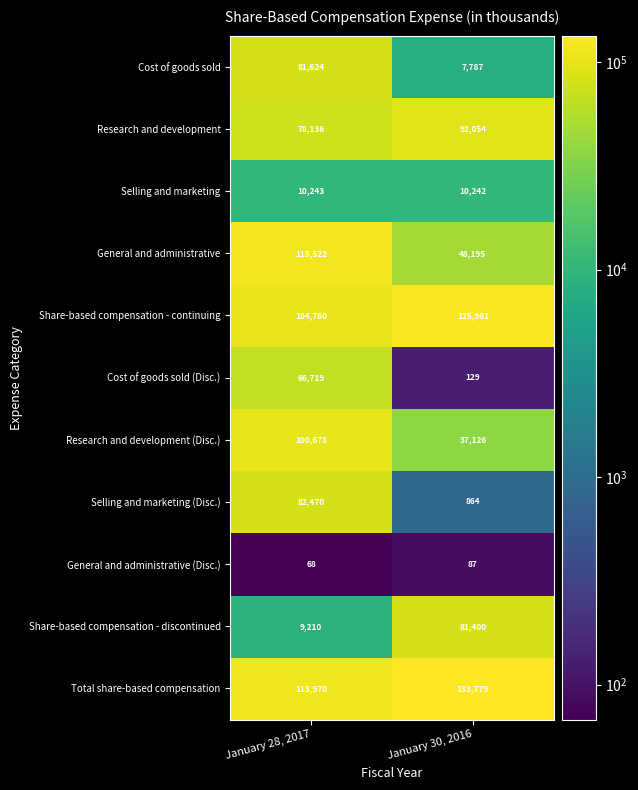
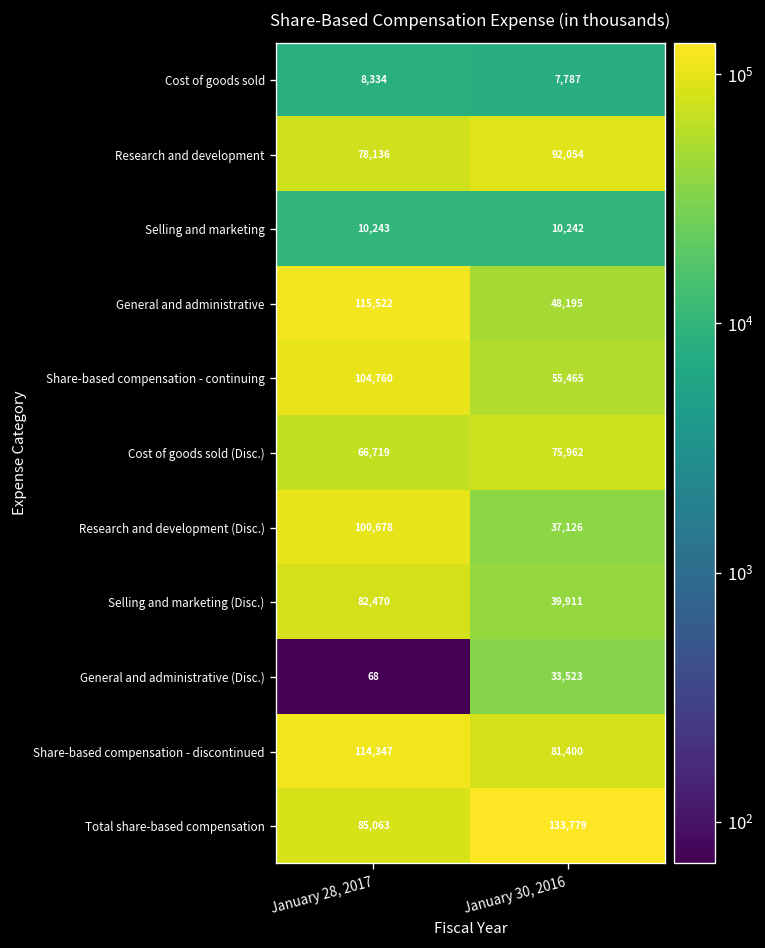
Cost of goods sold, January 28, 2017: 81,624 -> 8,334
Share-based compensation - continuing, January 30, 2016: 125,961 -> 55,465
Cost of goods sold (Disc.), January 30, 2016: 129 -> 75,962
Selling and marketing (Disc.), January 30, 2016: 864 -> 39,911
General and administrative (Disc.), January 30, 2016: 87 -> 33,523
Share-based compensation - discontinued, January 28, 2017: 9,210 -> 114,347
Total share-based compensation, January 28, 2017: 113,970 -> 85,063
